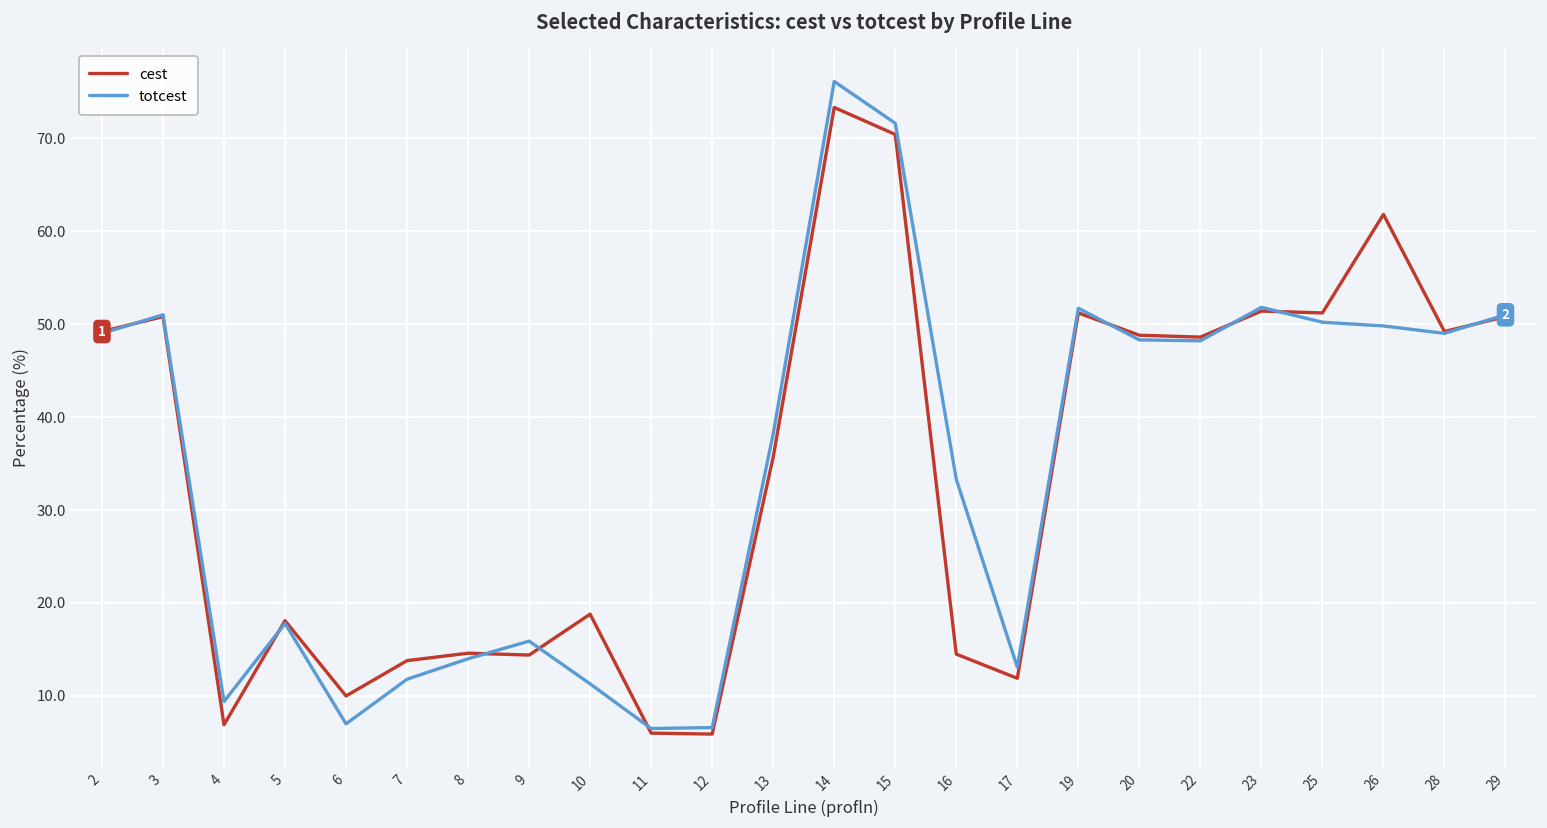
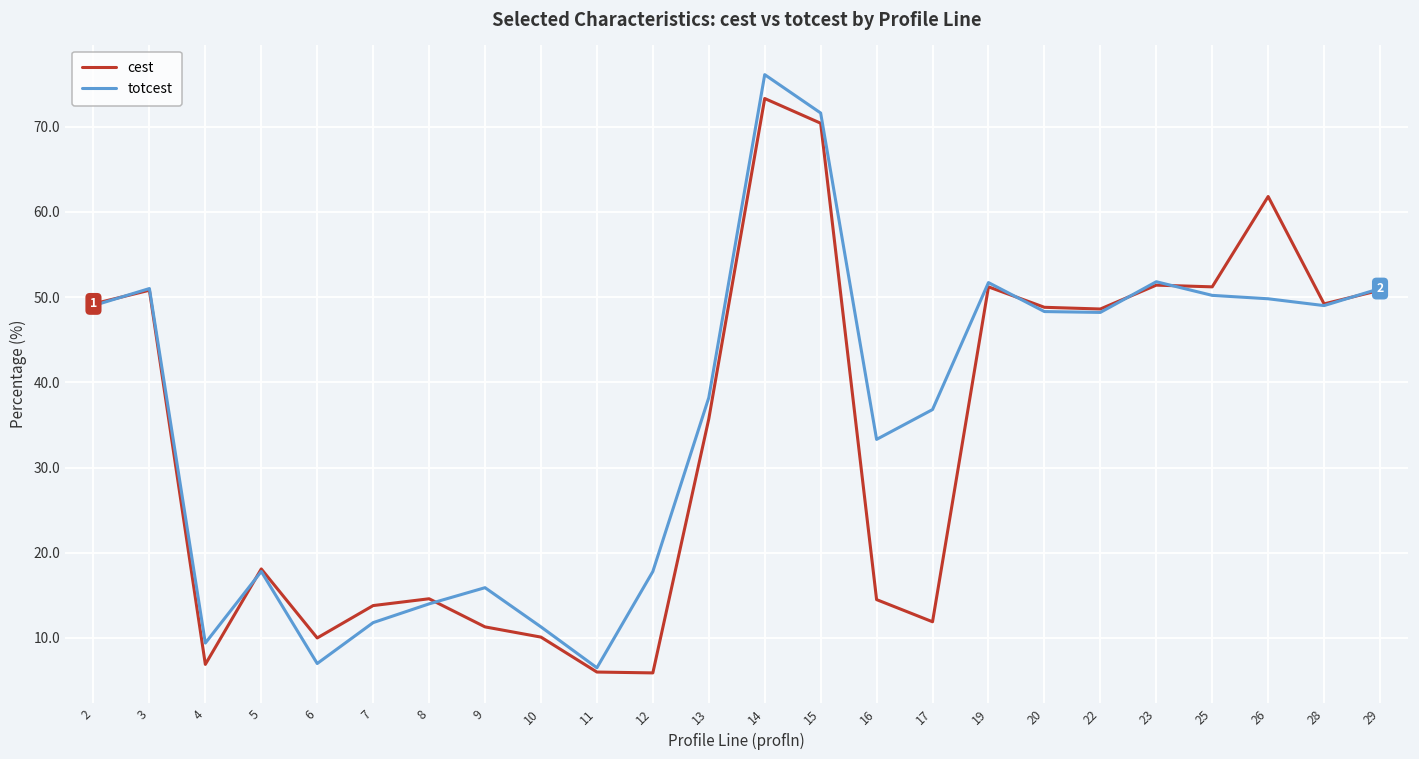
cest, 9: 14 -> 11
cest, 10: 19 -> 10
totcest, 12: 7 -> 18
totcest, 17: 13 -> 37
